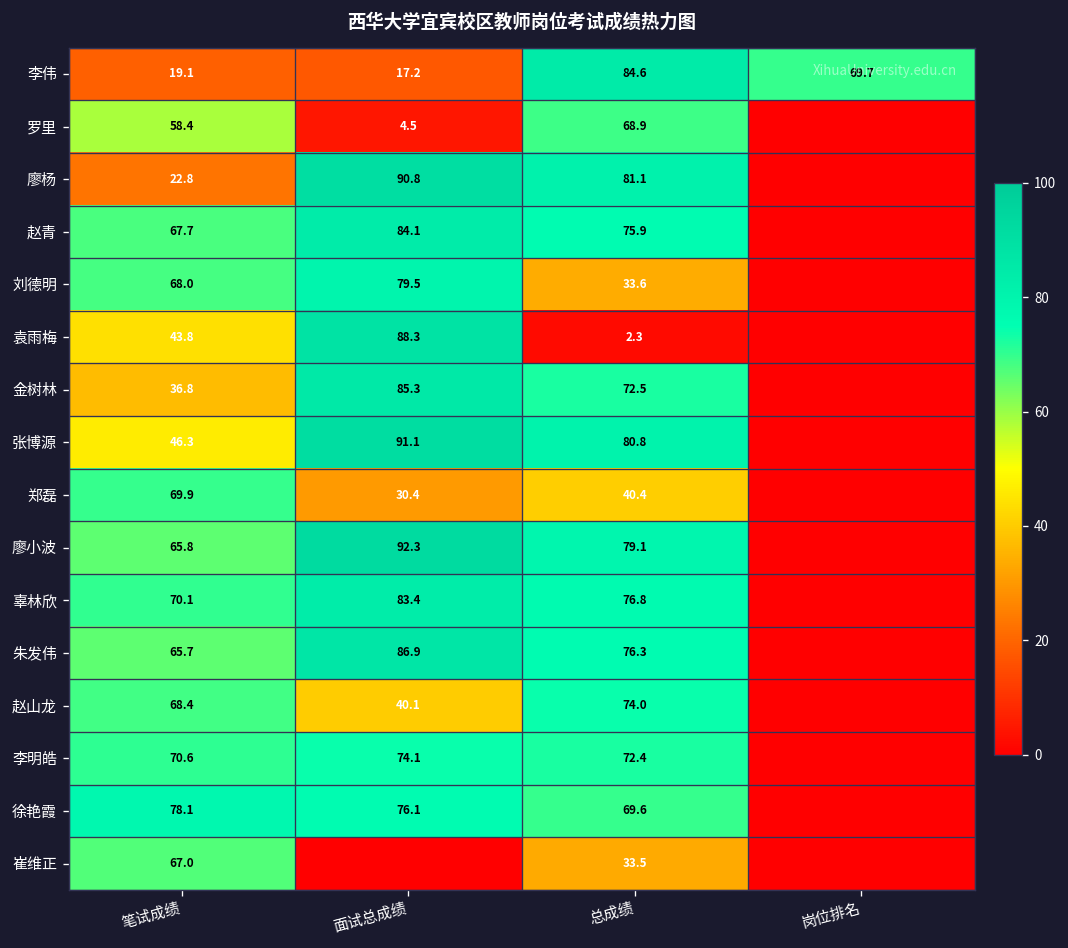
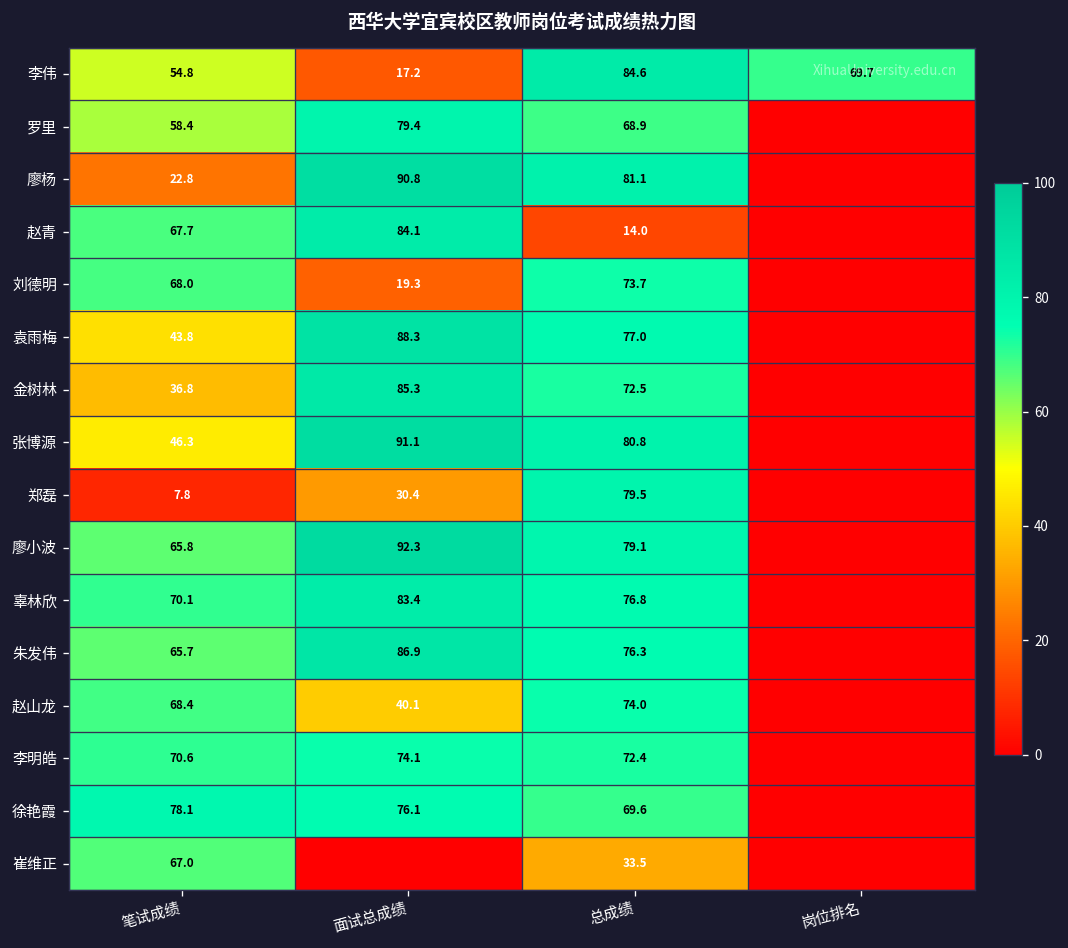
李伟, 笔试成绩: 19.1 -> 54.8
罗里, 面试总成绩: 4.5 -> 79.4
赵青, 总成绩: 75.9 -> 14.0
刘德明, 面试总成绩: 79.5 -> 19.3
刘德明, 总成绩: 33.6 -> 73.7
袁雨梅, 总成绩: 2.3 -> 77.0
郑磊, 笔试成绩: 69.9 -> 7.8
郑磊, 总成绩: 40.4 -> 79.5
